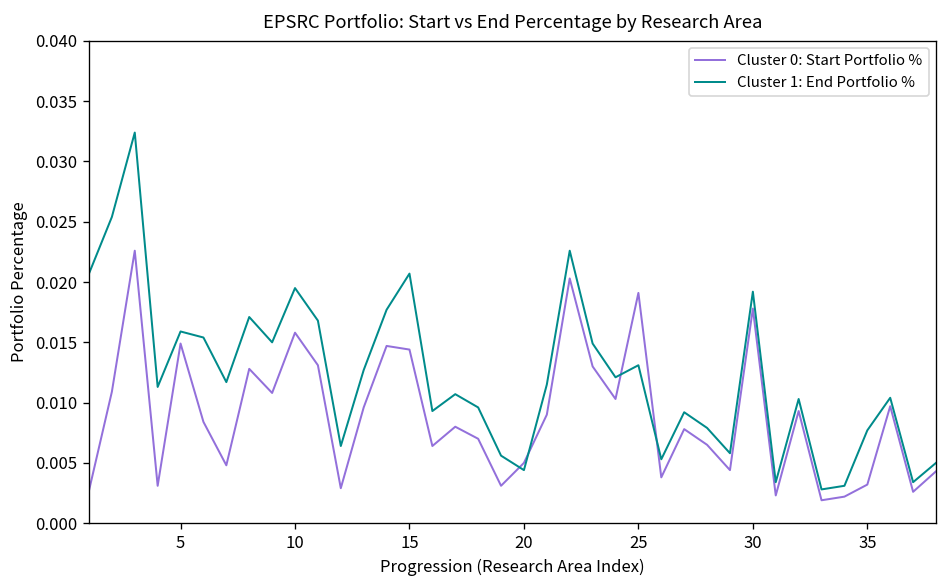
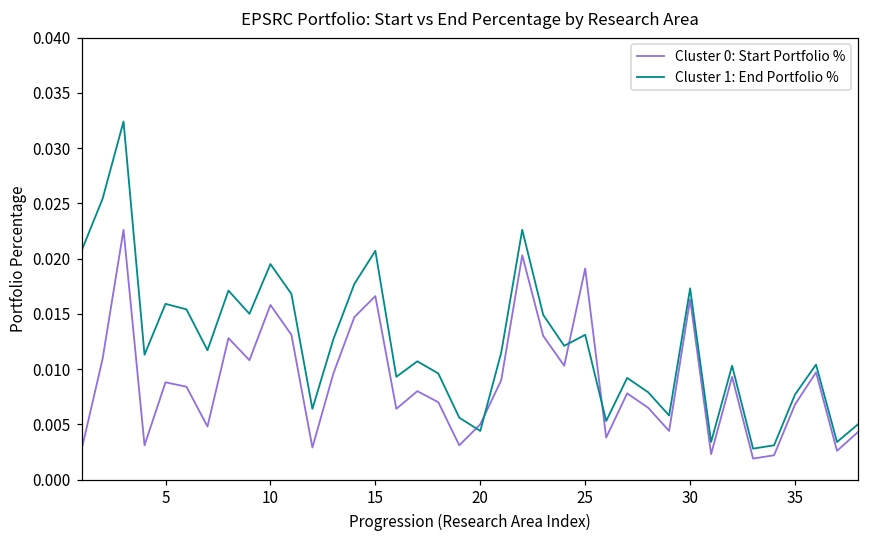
Cluster 0: Start Portfolio %, 5: 0.0149 -> 0.0088
Cluster 0: Start Portfolio %, 15: 0.0144 -> 0.0166
Cluster 0: Start Portfolio %, 30: 0.0178 -> 0.0163
Cluster 1: End Portfolio %, 30: 0.0192 -> 0.0173
Cluster 0: Start Portfolio %, 35: 0.0032 -> 0.0068
